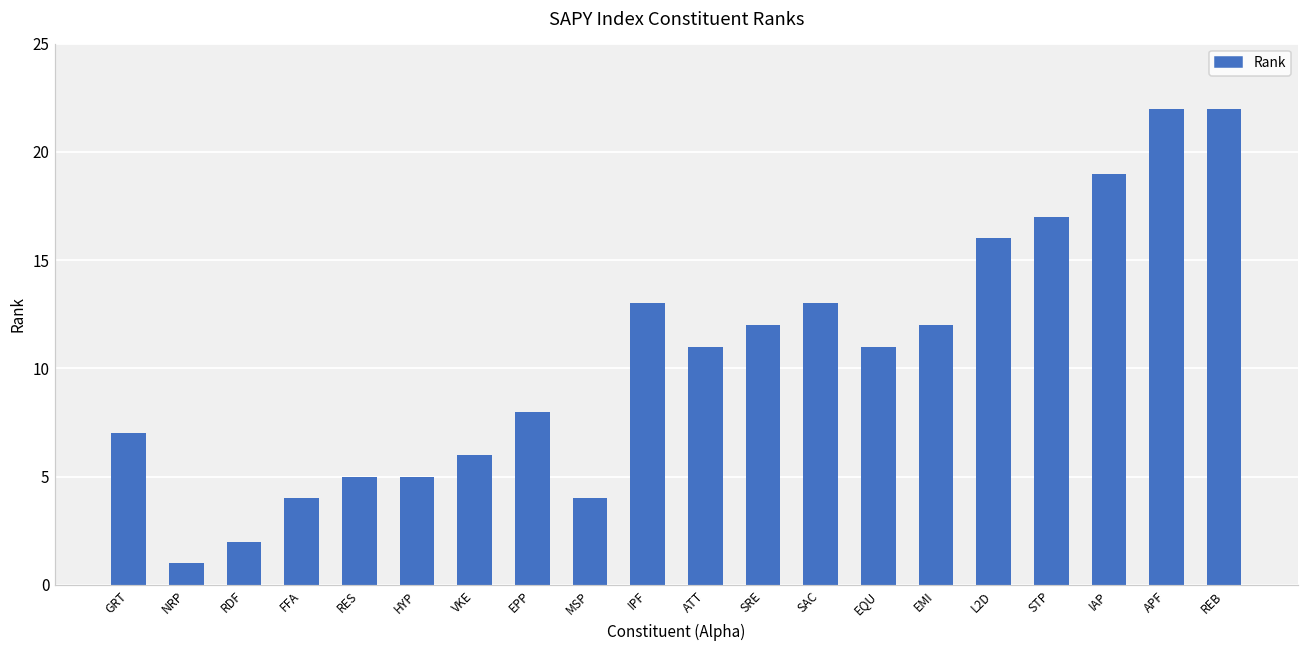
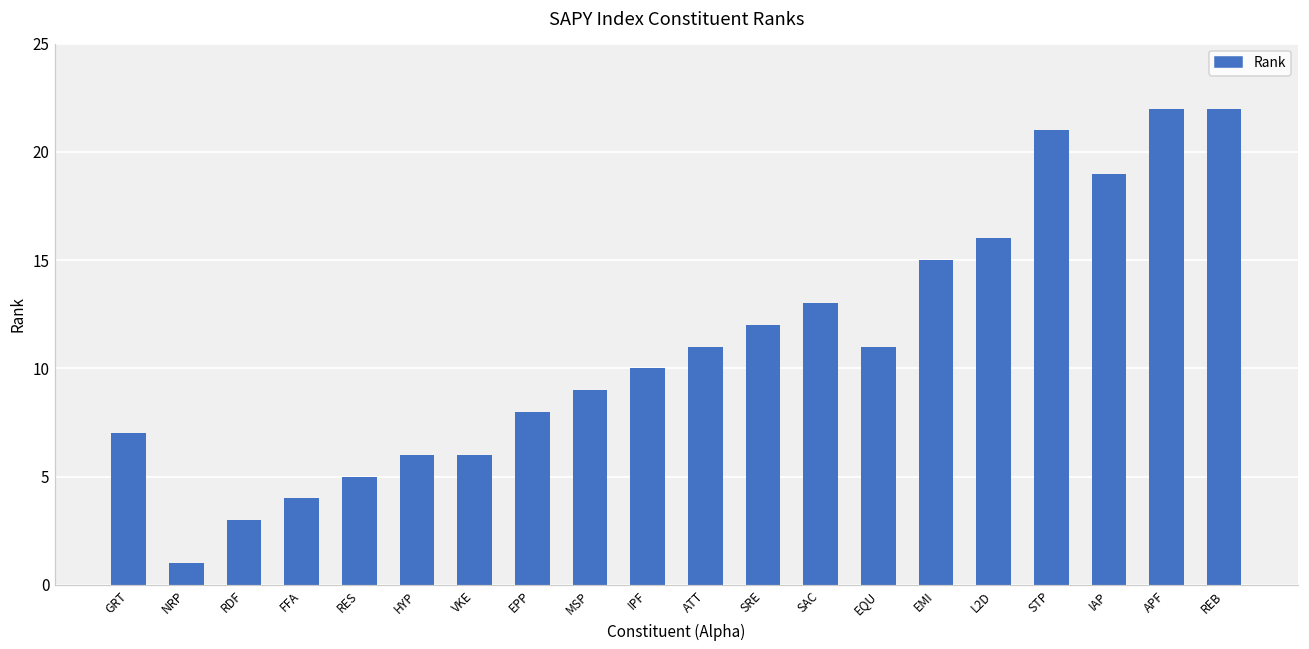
RDF: 2 -> 3
HYP: 5 -> 6
MSP: 4 -> 9
IPF: 13 -> 10
EMI: 12 -> 15
STP: 17 -> 21
